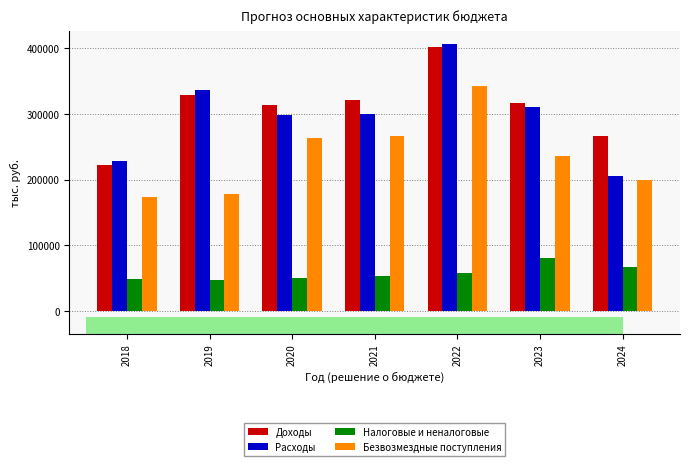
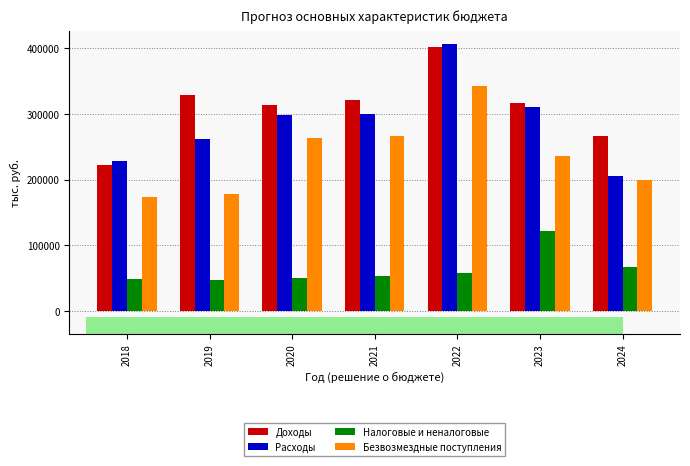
Расходы, 2019: 340000 -> 260000
Налоговые и неналоговые, 2023: 80000 -> 120000
